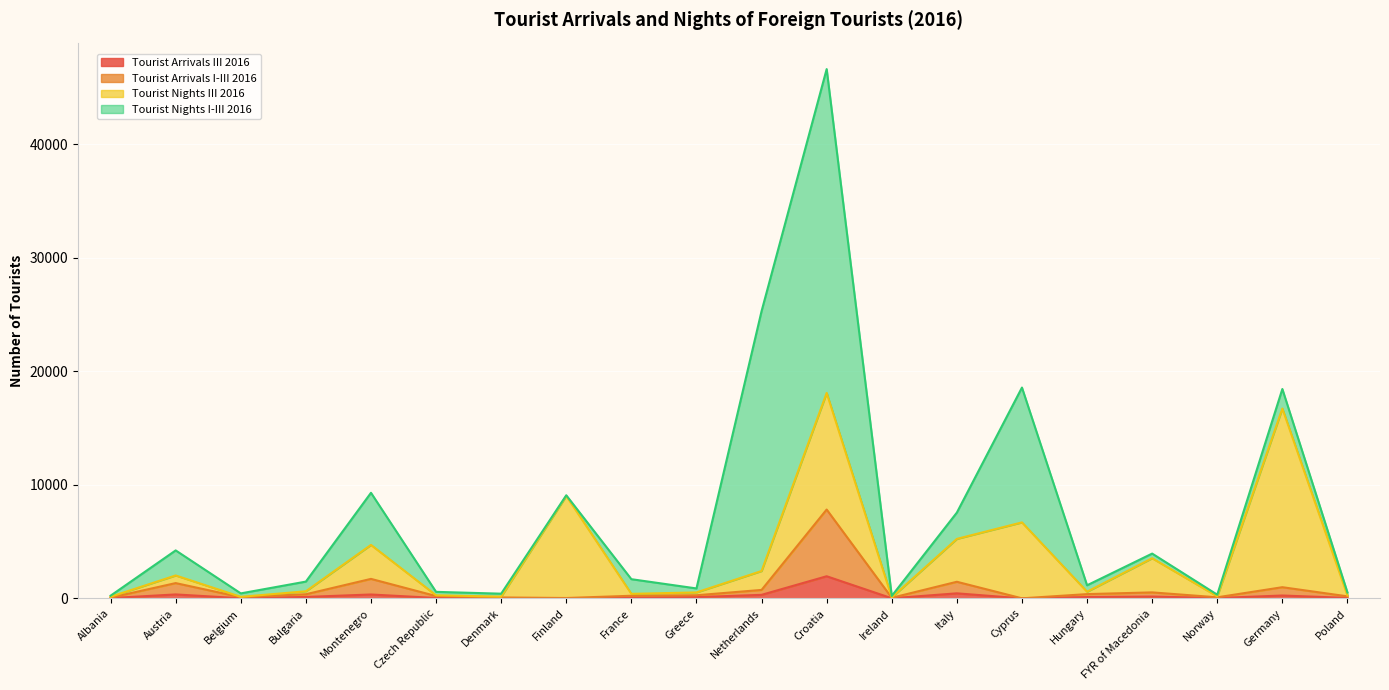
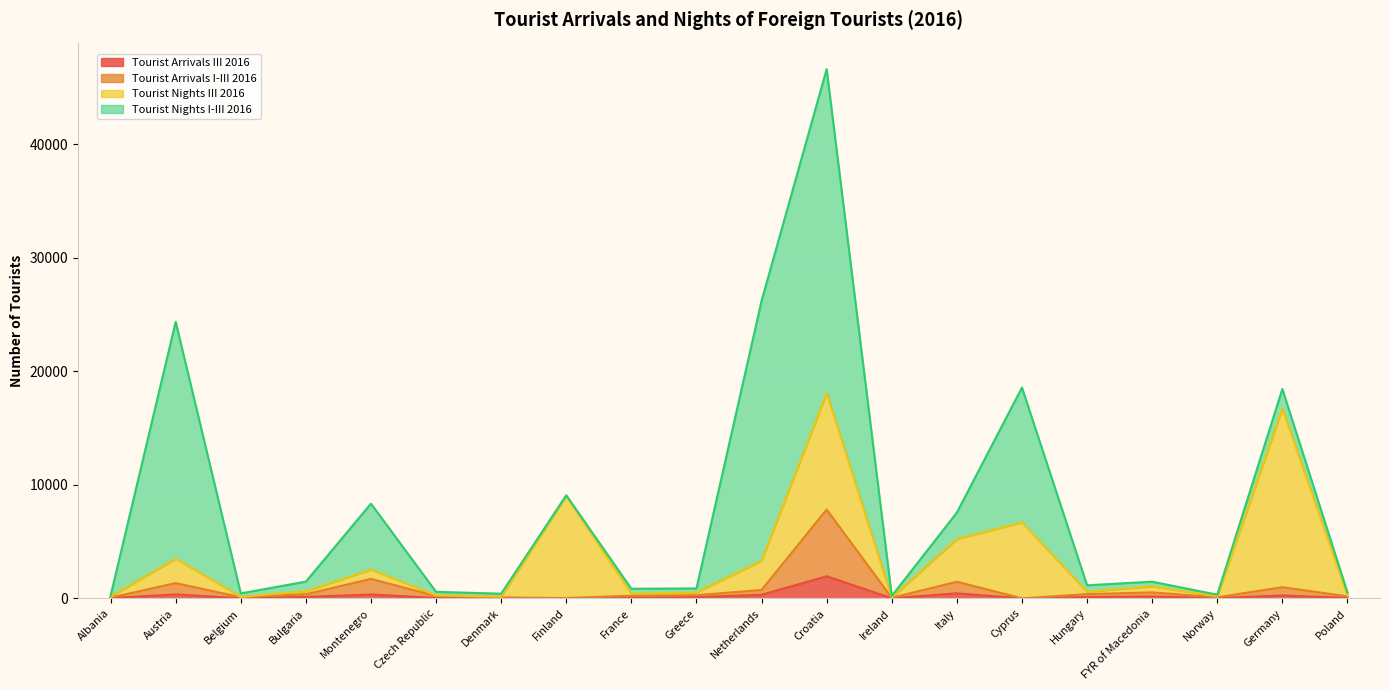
Tourist Nights III 2016, Austria: 700 -> 2200
Tourist Nights I-III 2016, Austria: 2200 -> 20800
Tourist Nights III 2016, Montenegro: 3000 -> 800
Tourist Nights I-III 2016, Montenegro: 4600 -> 5800
Tourist Nights I-III 2016, France: 1300 -> 400
Tourist Nights III 2016, Netherlands: 1700 -> 2600
Tourist Nights III 2016, FYR of Macedonia: 3000 -> 500
